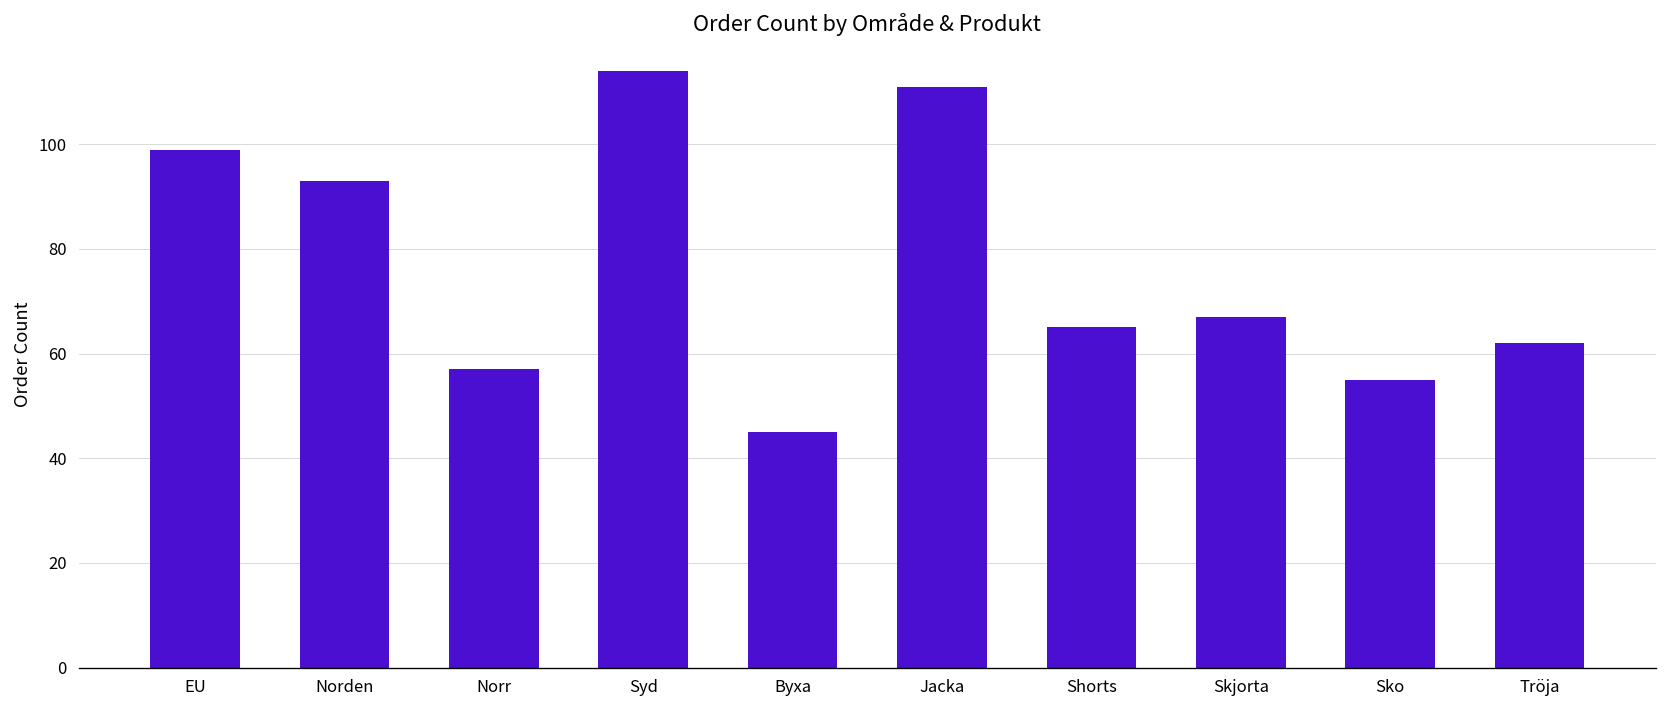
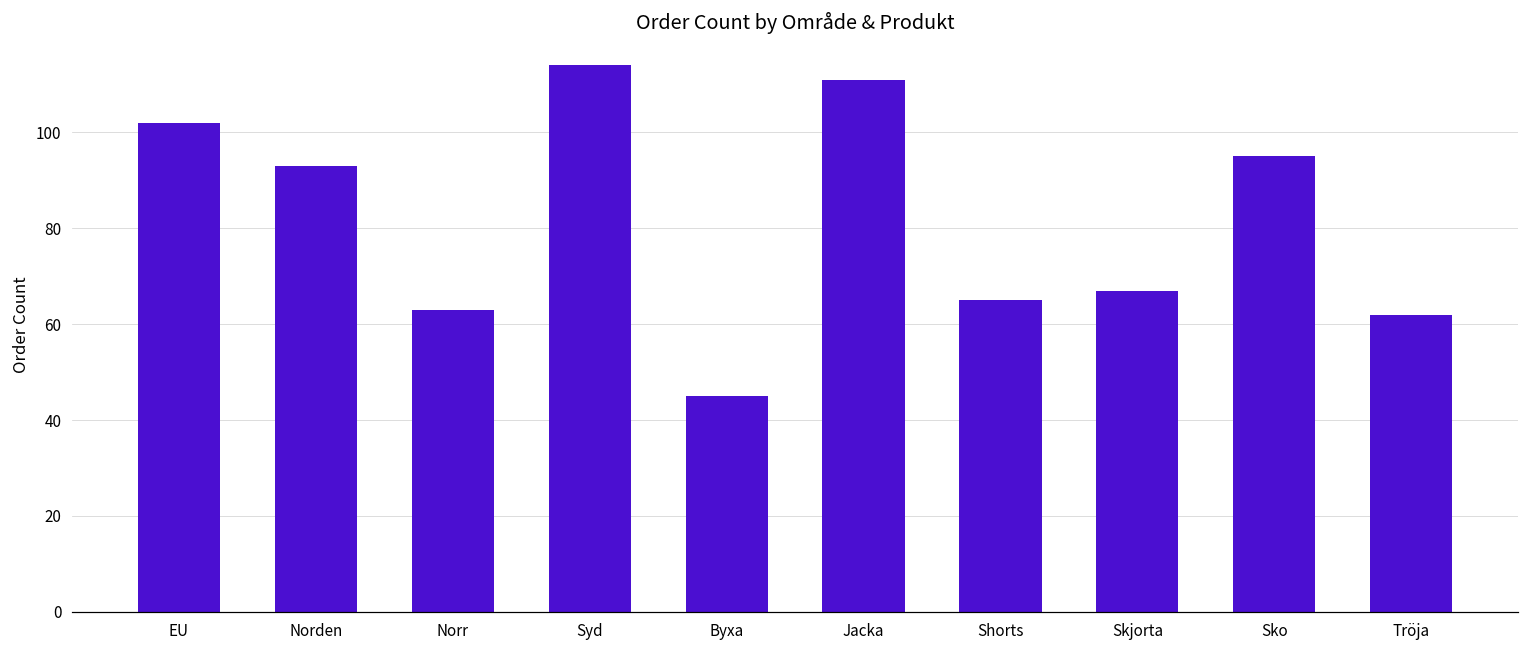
EU: 99 -> 102
Norr: 57 -> 63
Sko: 55 -> 95
